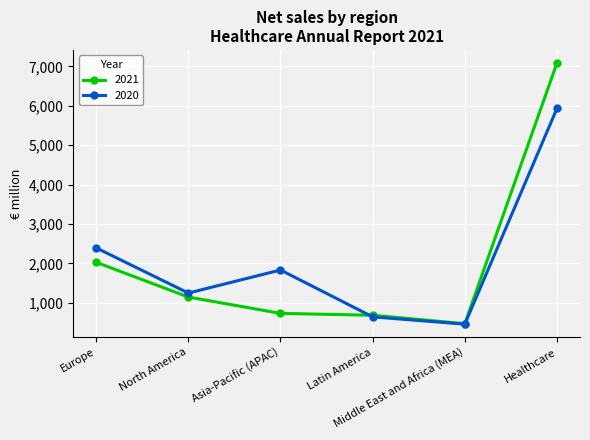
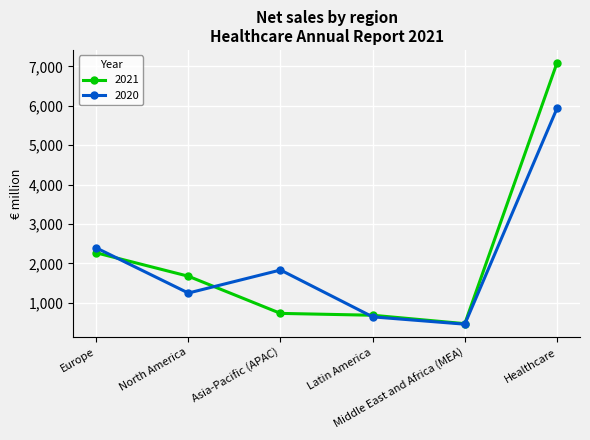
2021, Europe: 2,000 -> 2,300
2021, North America: 1,100 -> 1,700
